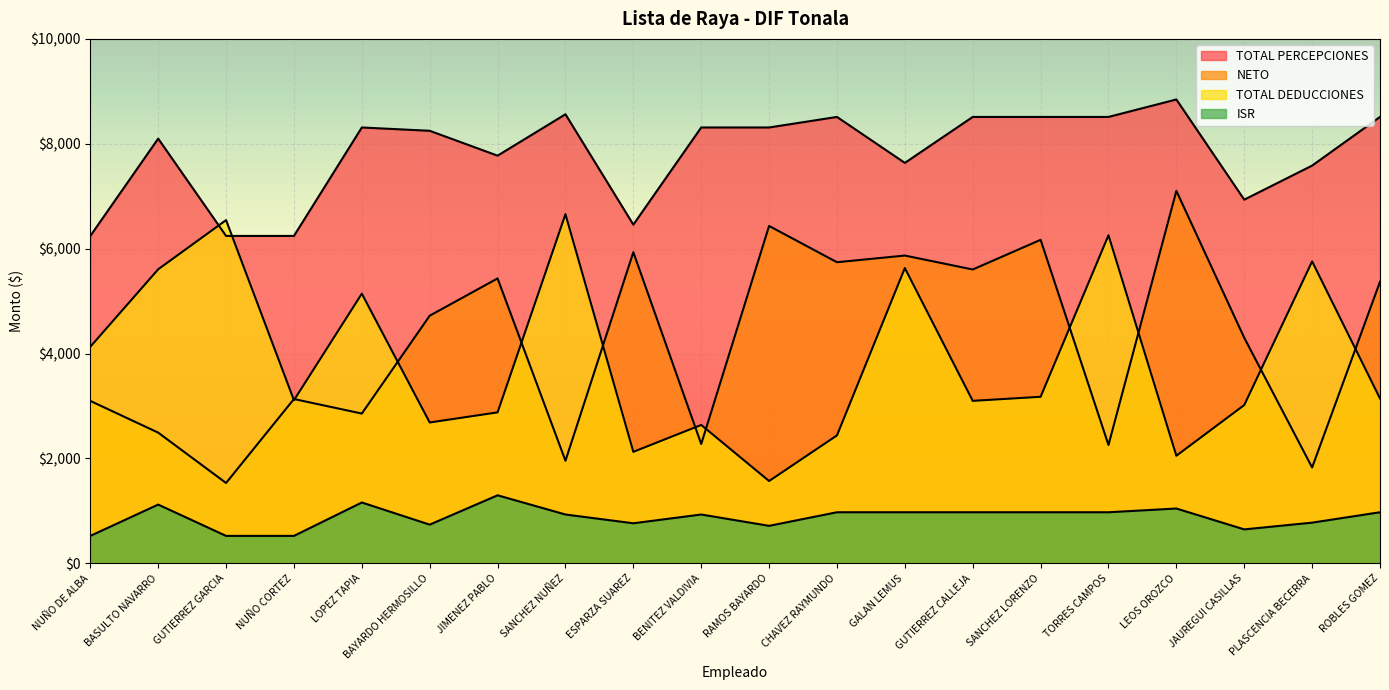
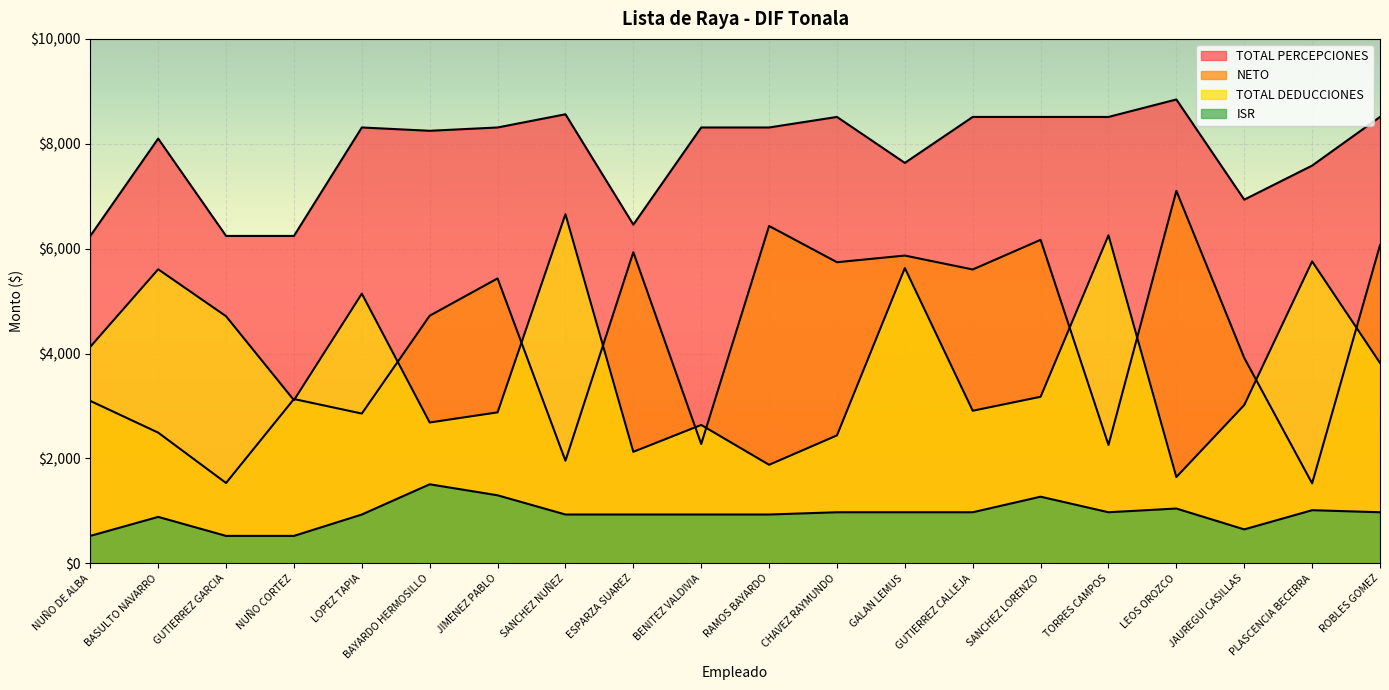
ISR, BASULTO NAVARRO: $1,100 -> $900
TOTAL DEDUCCIONES, GUTIERREZ GARCIA: $6,500 -> $4,700
ISR, LOPEZ TAPIA: $1,200 -> $900
ISR, BAYARDO HERMOSILLO: $700 -> $1,500
TOTAL PERCEPCIONES, JIMENEZ PABLO: $7,800 -> $8,300
ISR, ESPARZA SUAREZ: $800 -> $900
TOTAL DEDUCCIONES, RAMOS BAYARDO: $1,600 -> $1,900
ISR, RAMOS BAYARDO: $700 -> $900
TOTAL DEDUCCIONES, GUTIERREZ CALLEJA: $3,100 -> $2,900
ISR, SANCHEZ LORENZO: $1,000 -> $1,300
TOTAL DEDUCCIONES, LEOS OROZCO: $2,100 -> $1,600
NETO, JAUREGUI CASILLAS: $4,300 -> $3,900
NETO, PLASCENCIA BECERRA: $1,800 -> $1,500
ISR, PLASCENCIA BECERRA: $800 -> $1,000
NETO, ROBLES GOMEZ: $5,400 -> $6,100
TOTAL DEDUCCIONES, ROBLES GOMEZ: $3,100 -> $3,800
